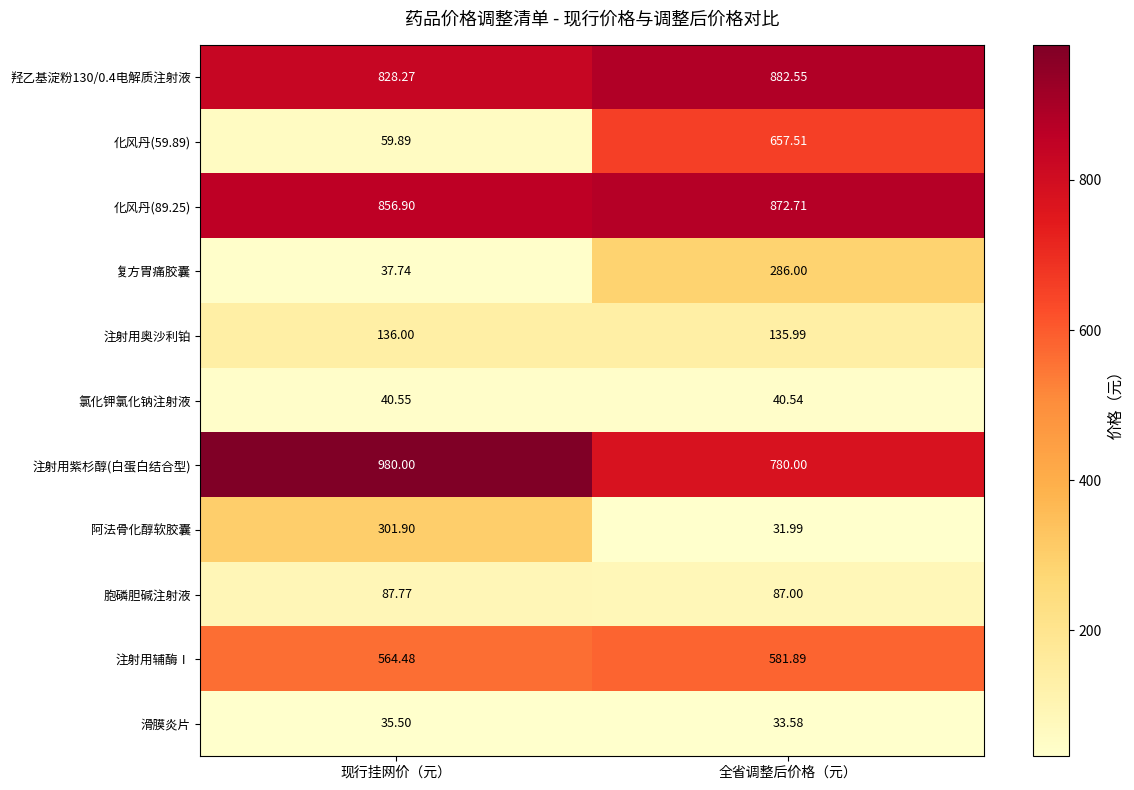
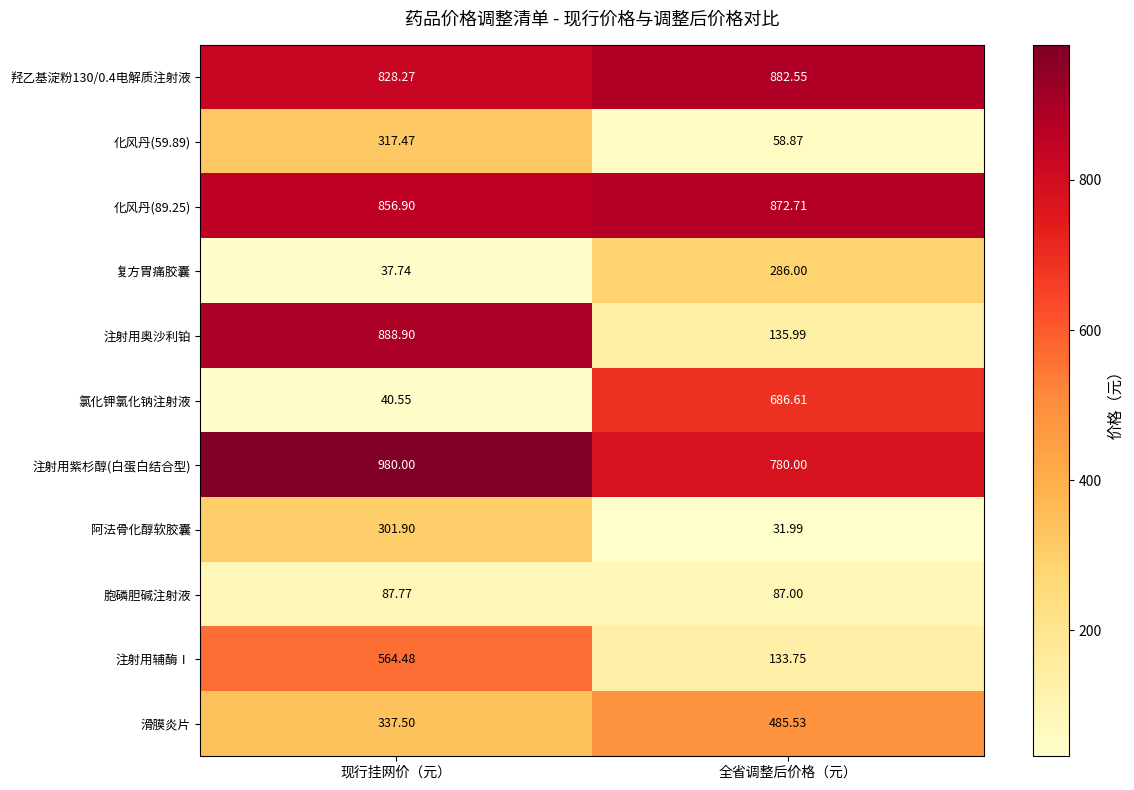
化风丹(59.89), 现行挂网价（元）: 59.89 -> 317.47
化风丹(59.89), 全省调整后价格（元）: 657.51 -> 58.87
注射用奥沙利铂, 现行挂网价（元）: 136.00 -> 888.90
氯化钾氯化钠注射液, 全省调整后价格（元）: 40.54 -> 686.61
注射用辅酶Ⅰ, 全省调整后价格（元）: 581.89 -> 133.75
滑膜炎片, 现行挂网价（元）: 35.50 -> 337.50
滑膜炎片, 全省调整后价格（元）: 33.58 -> 485.53
